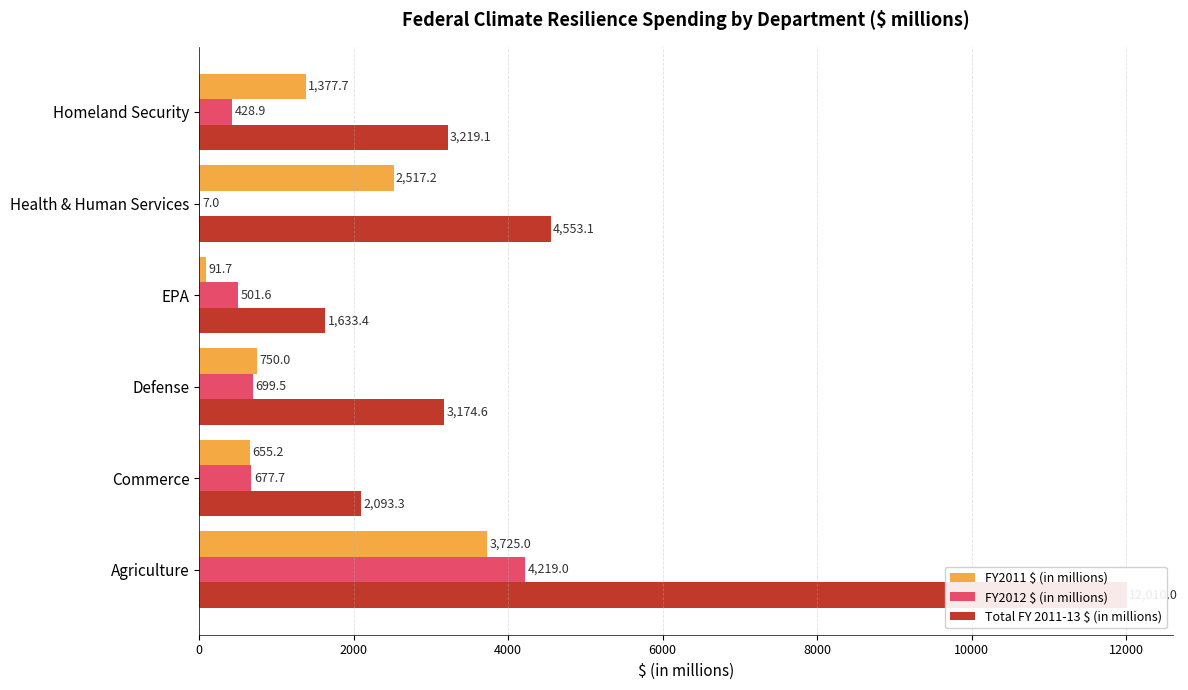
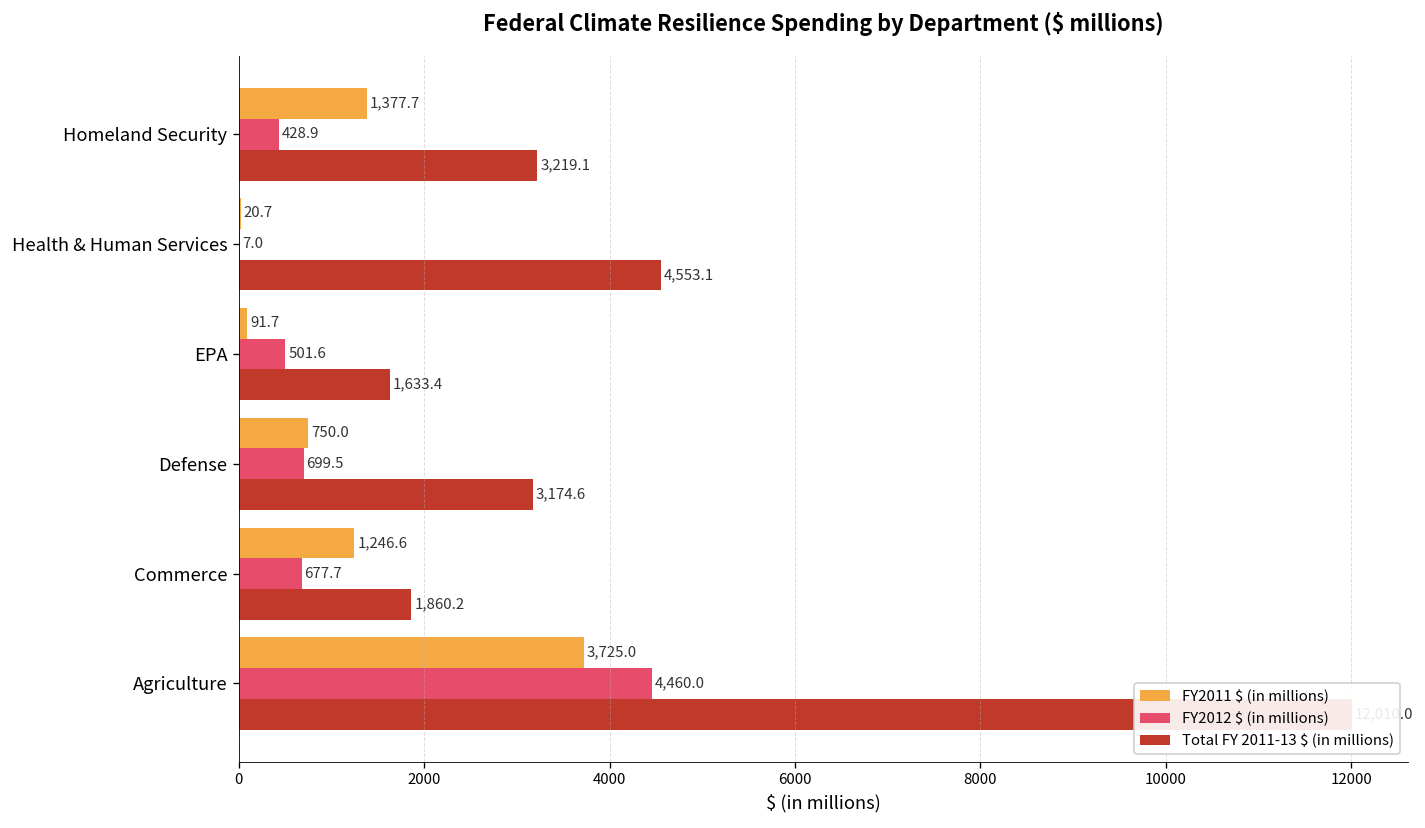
FY2011 $ (in millions), Health & Human Services: 2,517.2 -> 20.7
FY2011 $ (in millions), Commerce: 655.2 -> 1,246.6
Total FY 2011-13 $ (in millions), Commerce: 2,093.3 -> 1,860.2
FY2012 $ (in millions), Agriculture: 4,219.0 -> 4,460.0
